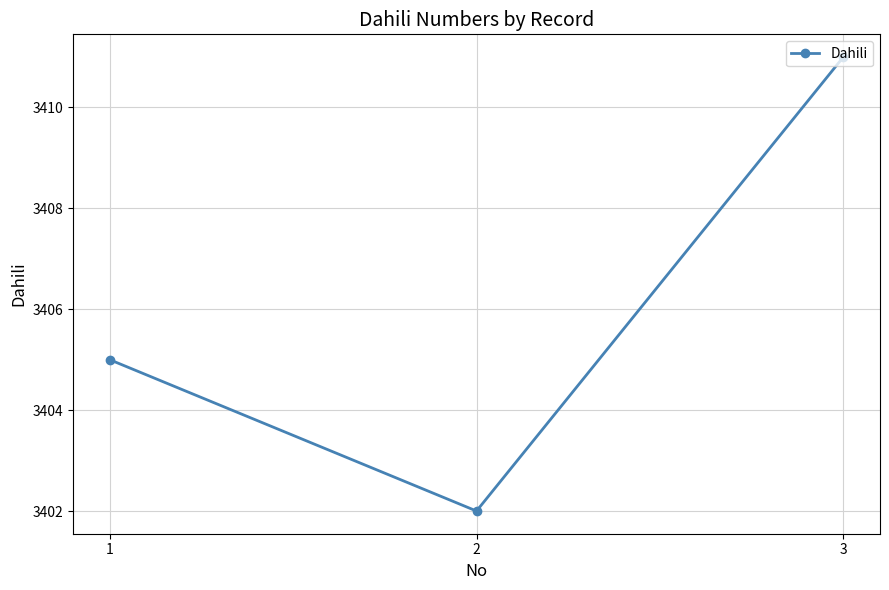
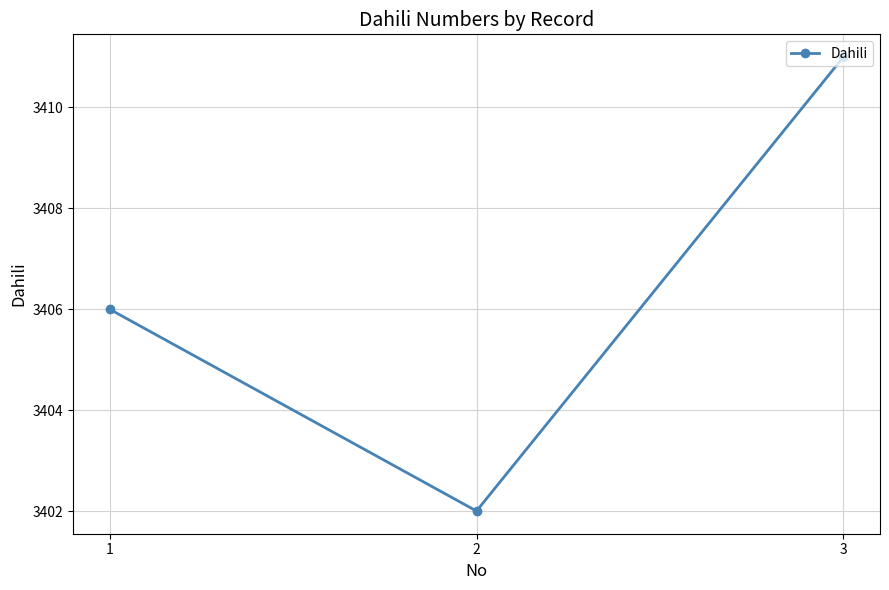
1: 3405 -> 3406
